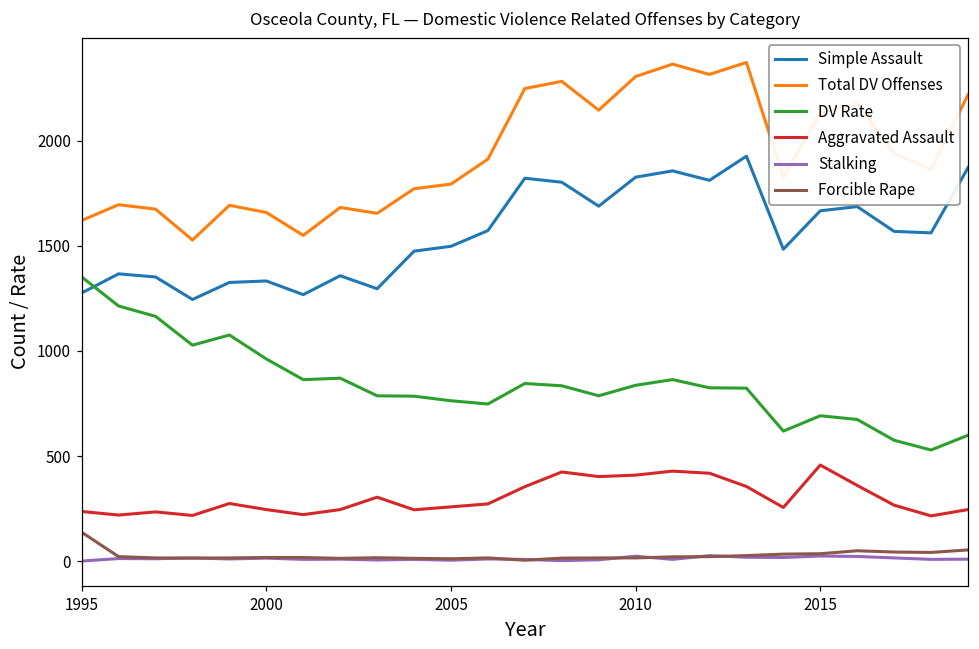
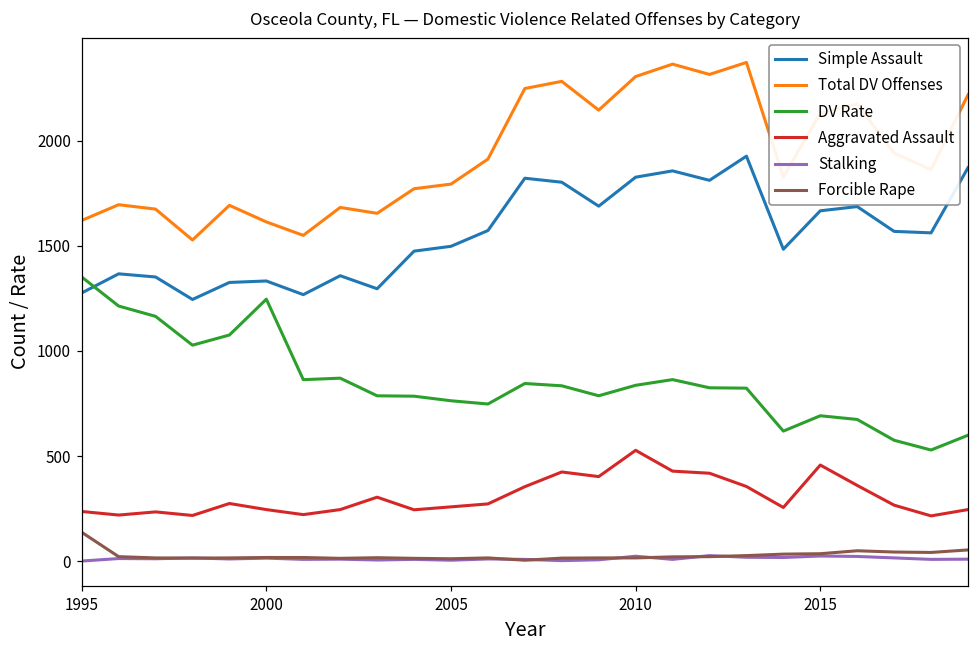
Total DV Offenses, 2000: 1660 -> 1610
DV Rate, 2000: 960 -> 1250
Aggravated Assault, 2010: 410 -> 530
